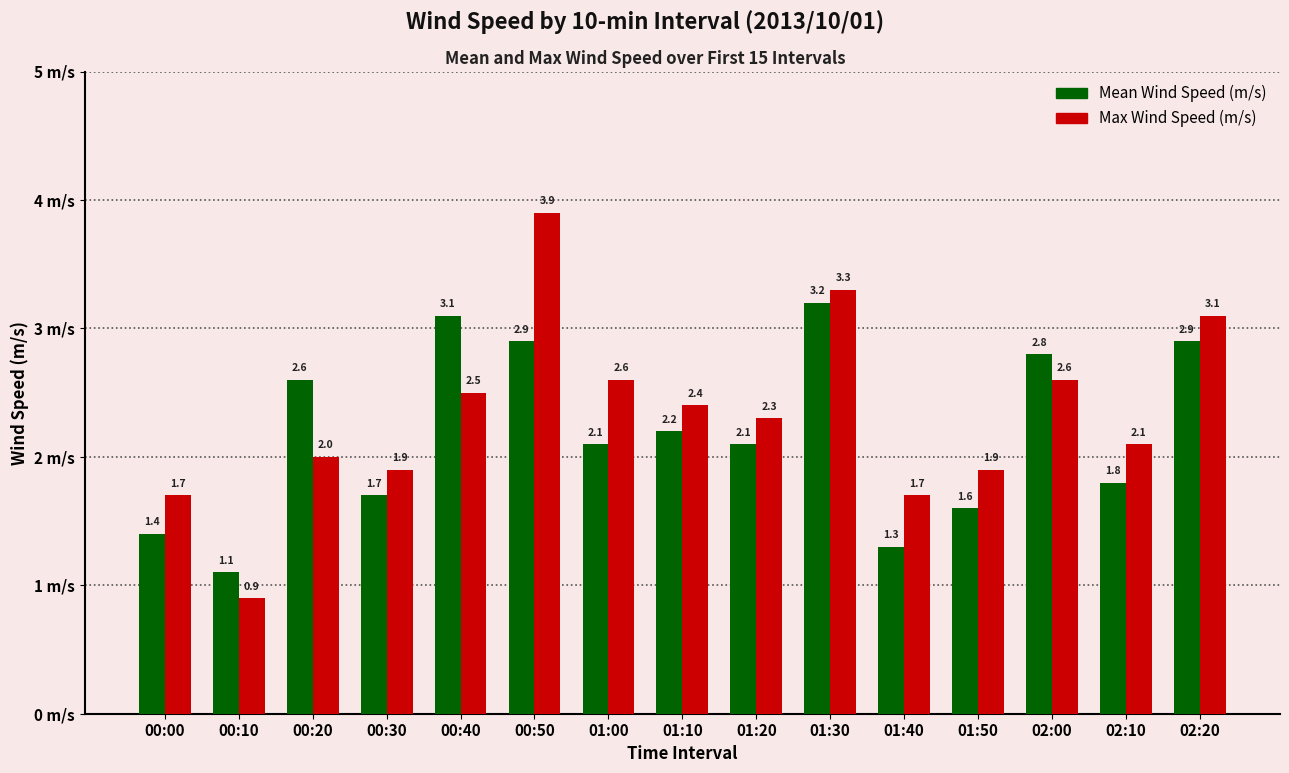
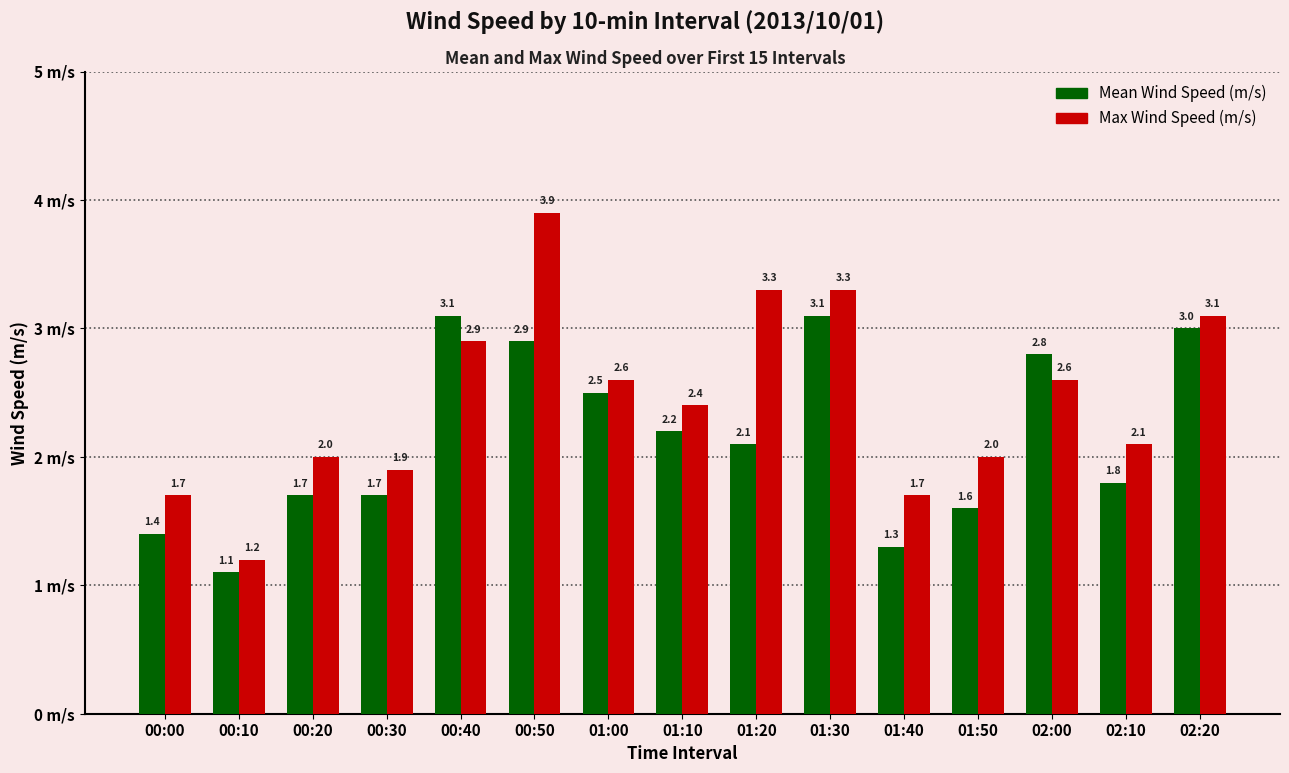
Max Wind Speed (m/s), 00:10: 0.9 -> 1.2
Mean Wind Speed (m/s), 00:20: 2.6 -> 1.7
Max Wind Speed (m/s), 00:40: 2.5 -> 2.9
Mean Wind Speed (m/s), 01:00: 2.1 -> 2.5
Max Wind Speed (m/s), 01:20: 2.3 -> 3.3
Mean Wind Speed (m/s), 01:30: 3.2 -> 3.1
Max Wind Speed (m/s), 01:50: 1.9 -> 2.0
Mean Wind Speed (m/s), 02:20: 2.9 -> 3.0
